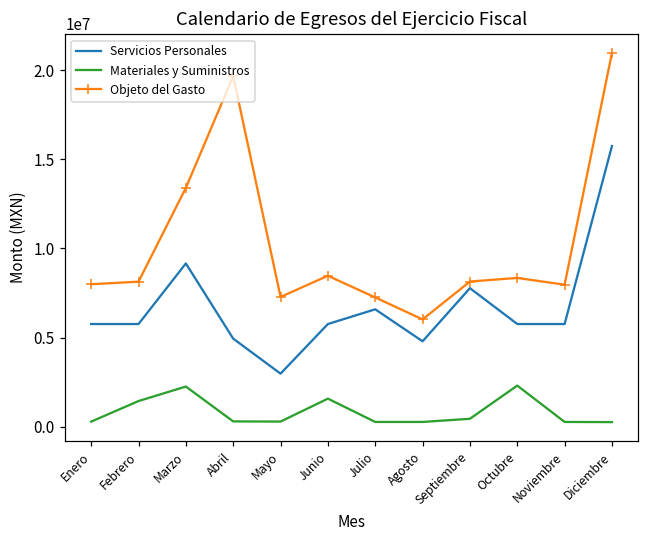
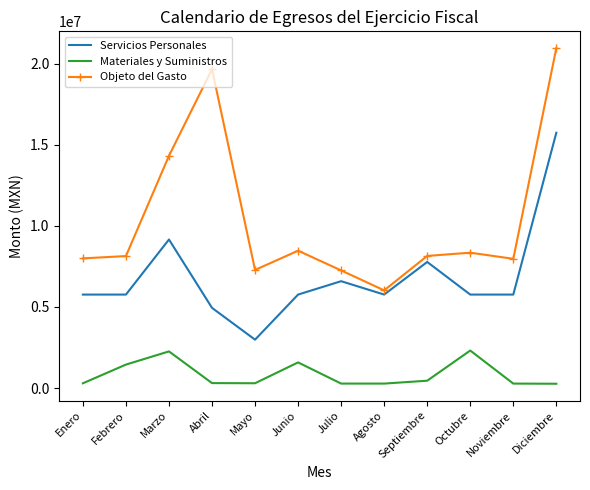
Objeto del Gasto, Marzo: 13400000 -> 14300000
Servicios Personales, Agosto: 4800000 -> 5800000
